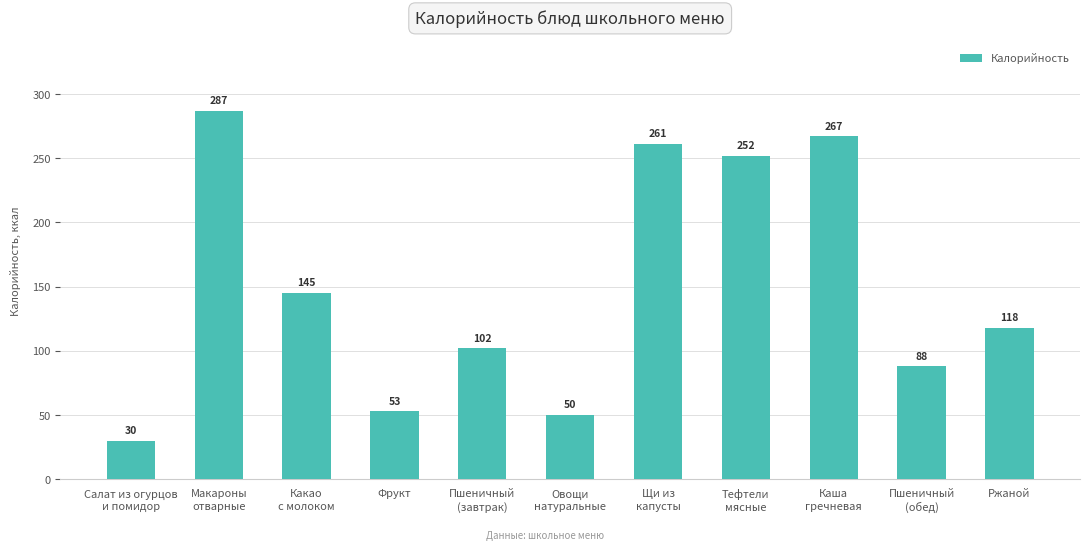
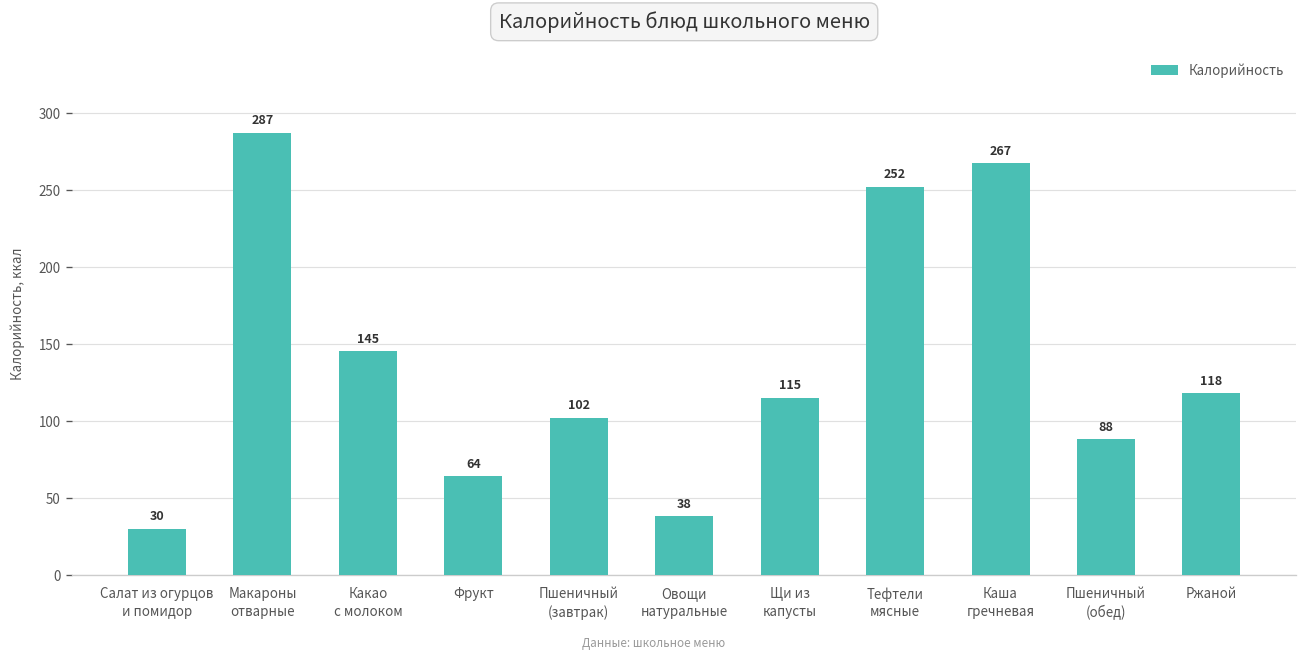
Фрукт: 53 -> 64
Овощи натуральные: 50 -> 38
Щи из капусты: 261 -> 115
